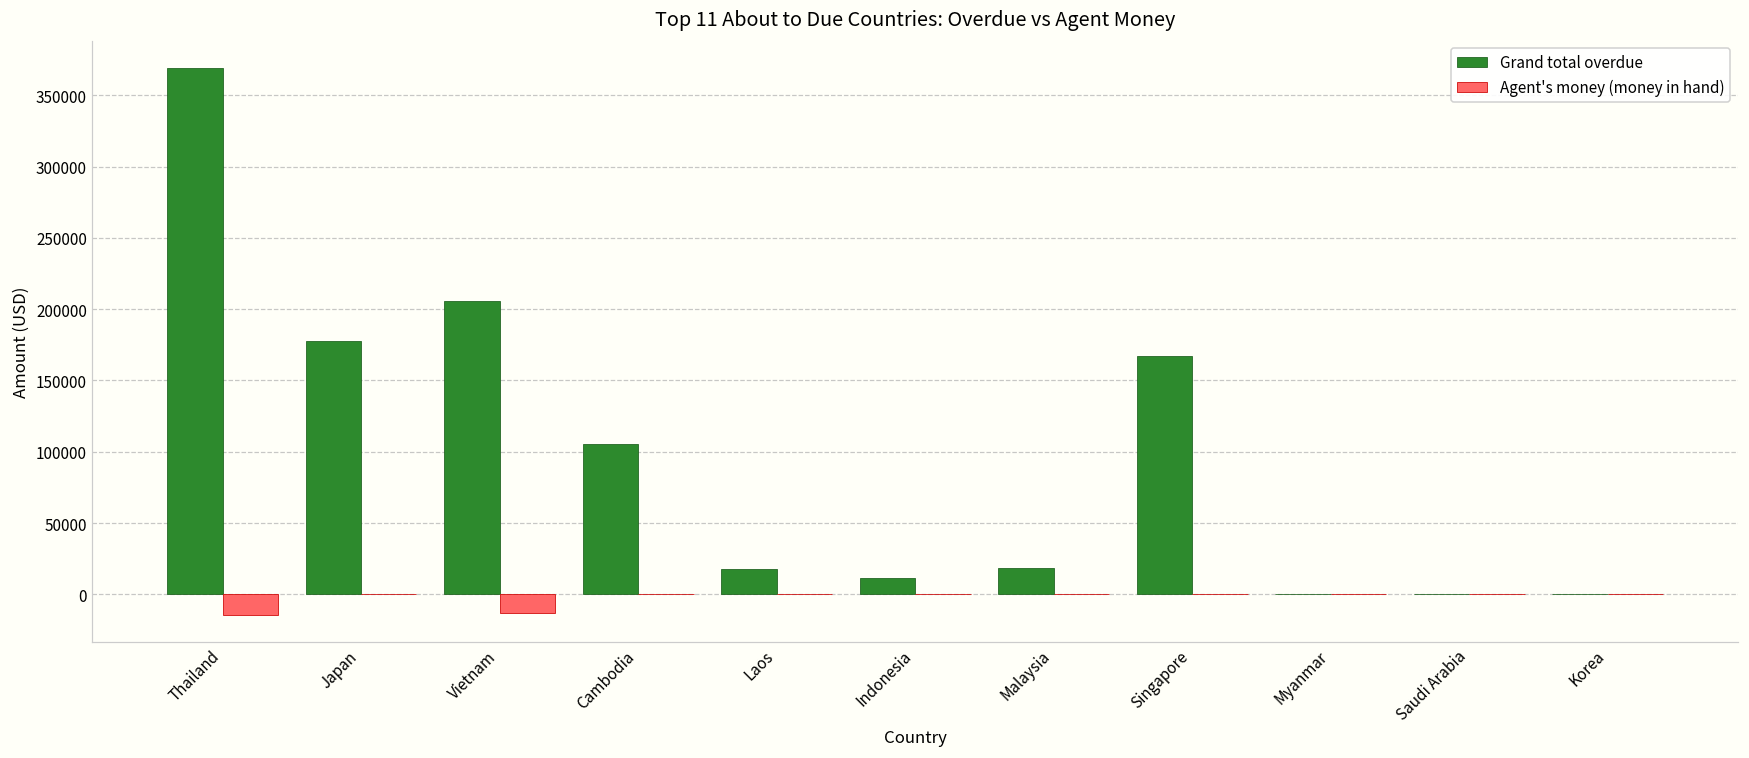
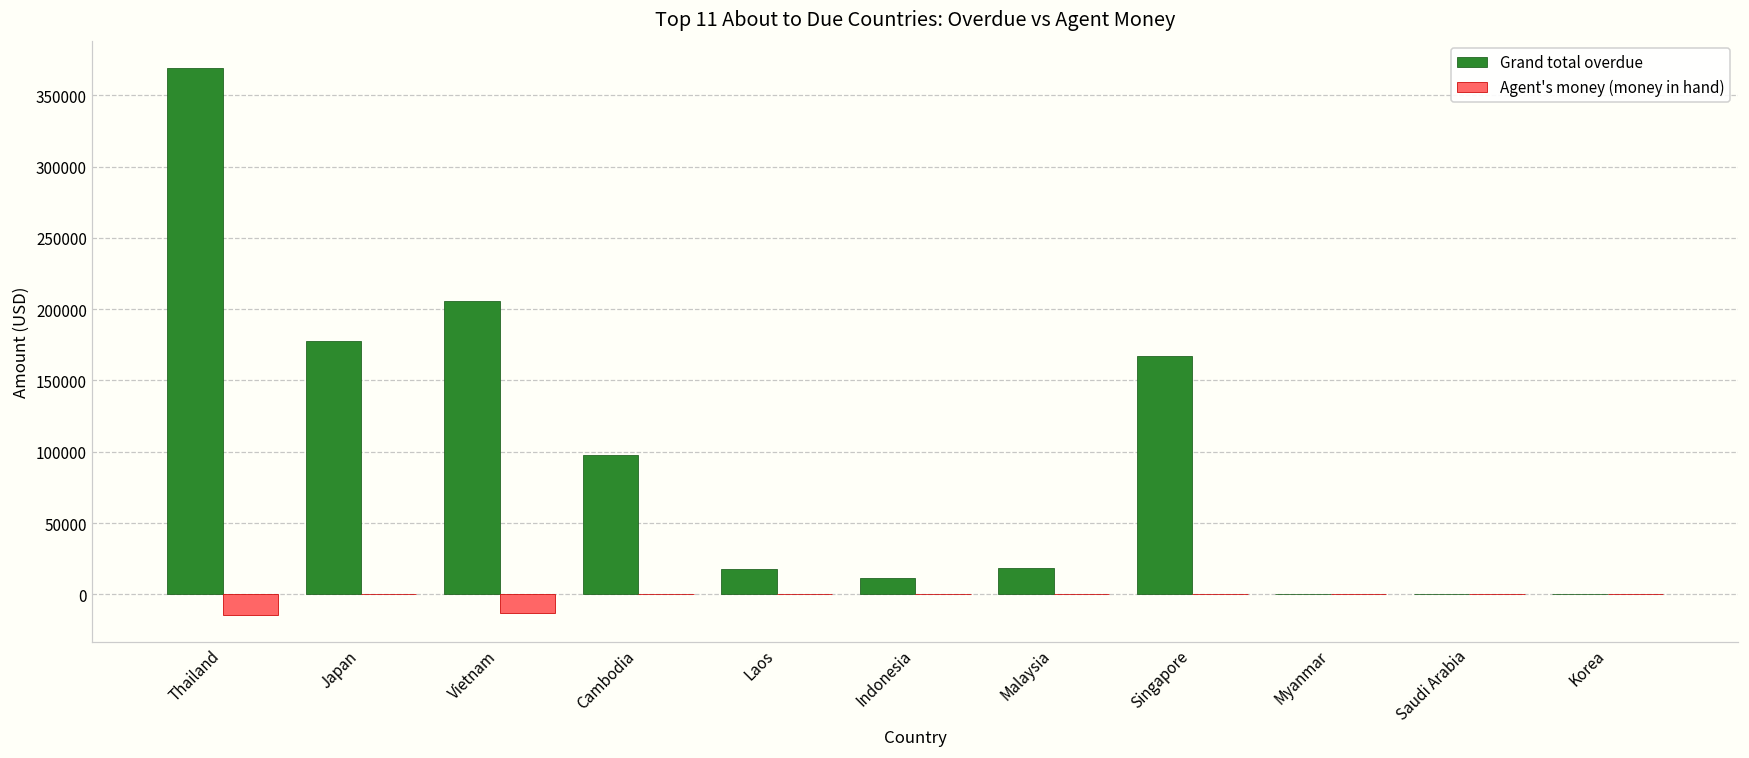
Grand total overdue, Cambodia: 106000 -> 98000
